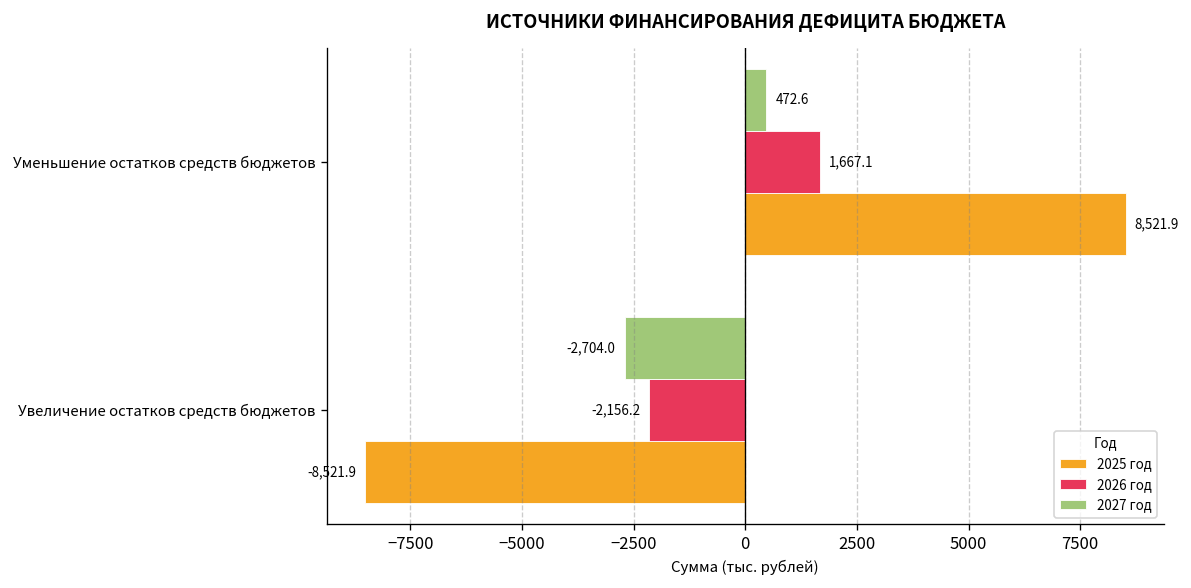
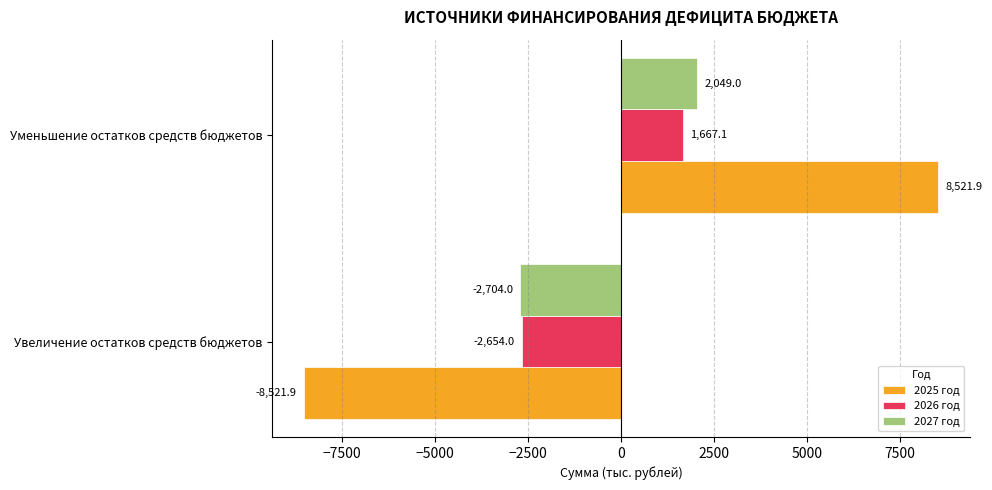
2027 год, Уменьшение остатков средств бюджетов: 472.6 -> 2,049.0
2026 год, Увеличение остатков средств бюджетов: -2,156.2 -> -2,654.0
